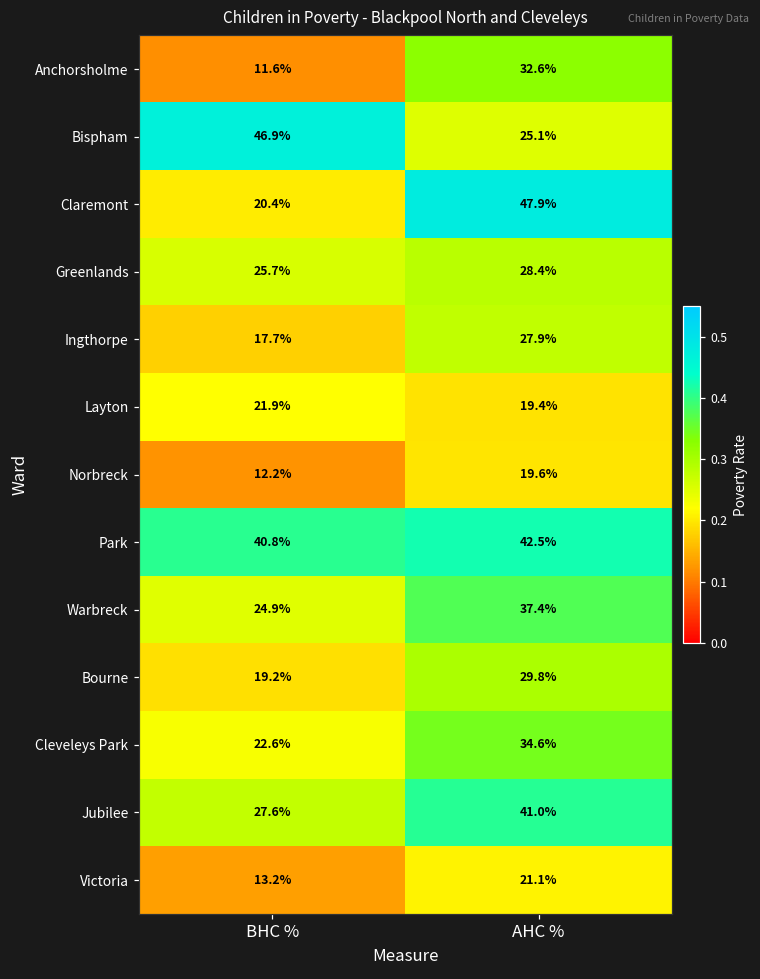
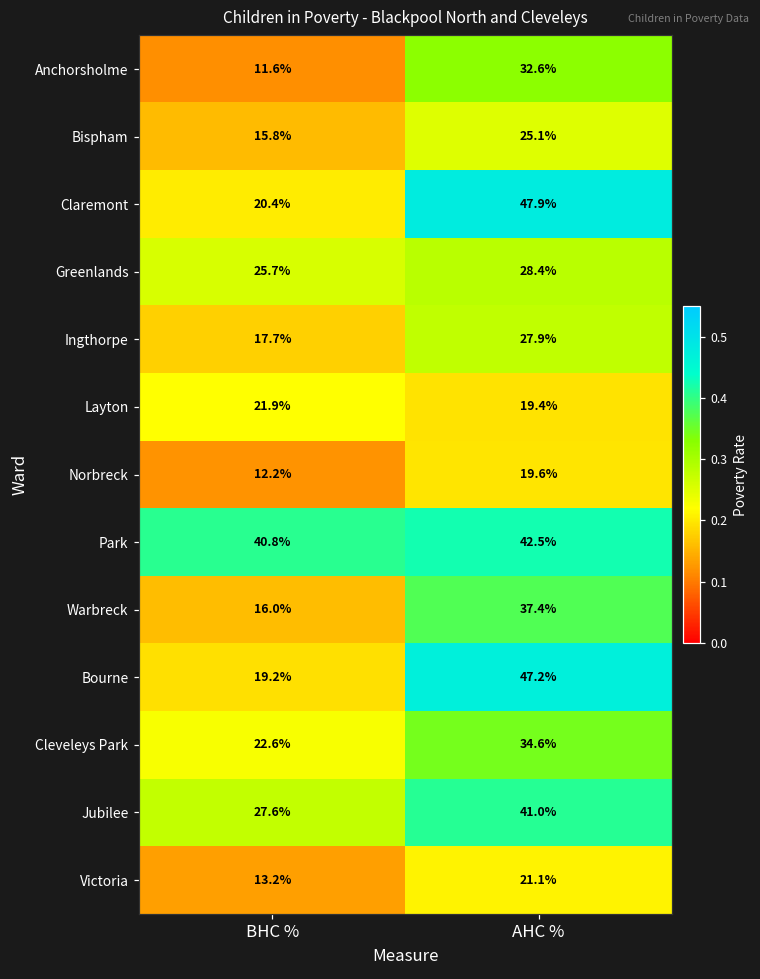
Bispham, BHC %: 46.9% -> 15.8%
Warbreck, BHC %: 24.9% -> 16.0%
Bourne, AHC %: 29.8% -> 47.2%
